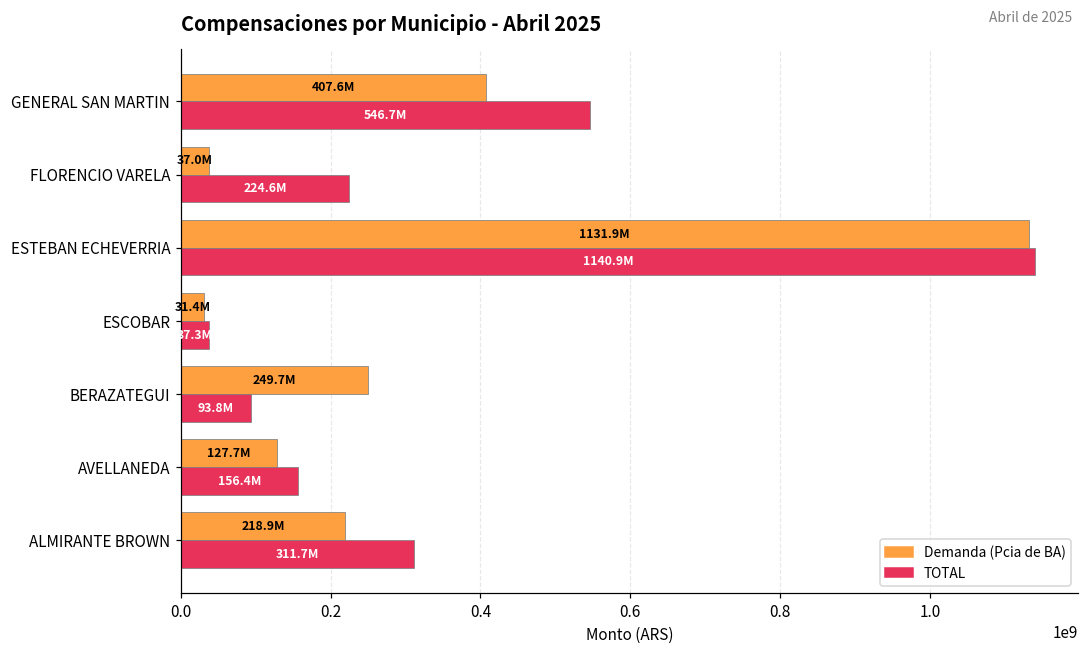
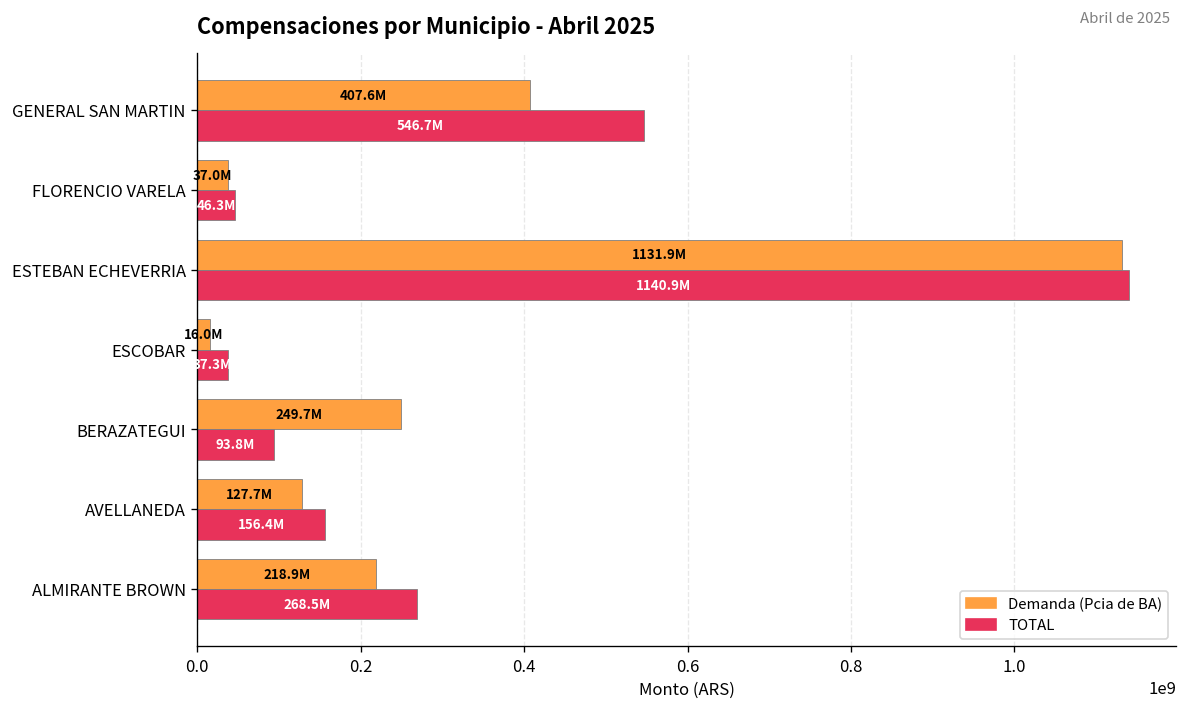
TOTAL, FLORENCIO VARELA: 224.6M -> 46.3M
Demanda (Pcia de BA), ESCOBAR: 31.4M -> 16.0M
TOTAL, ALMIRANTE BROWN: 311.7M -> 268.5M
